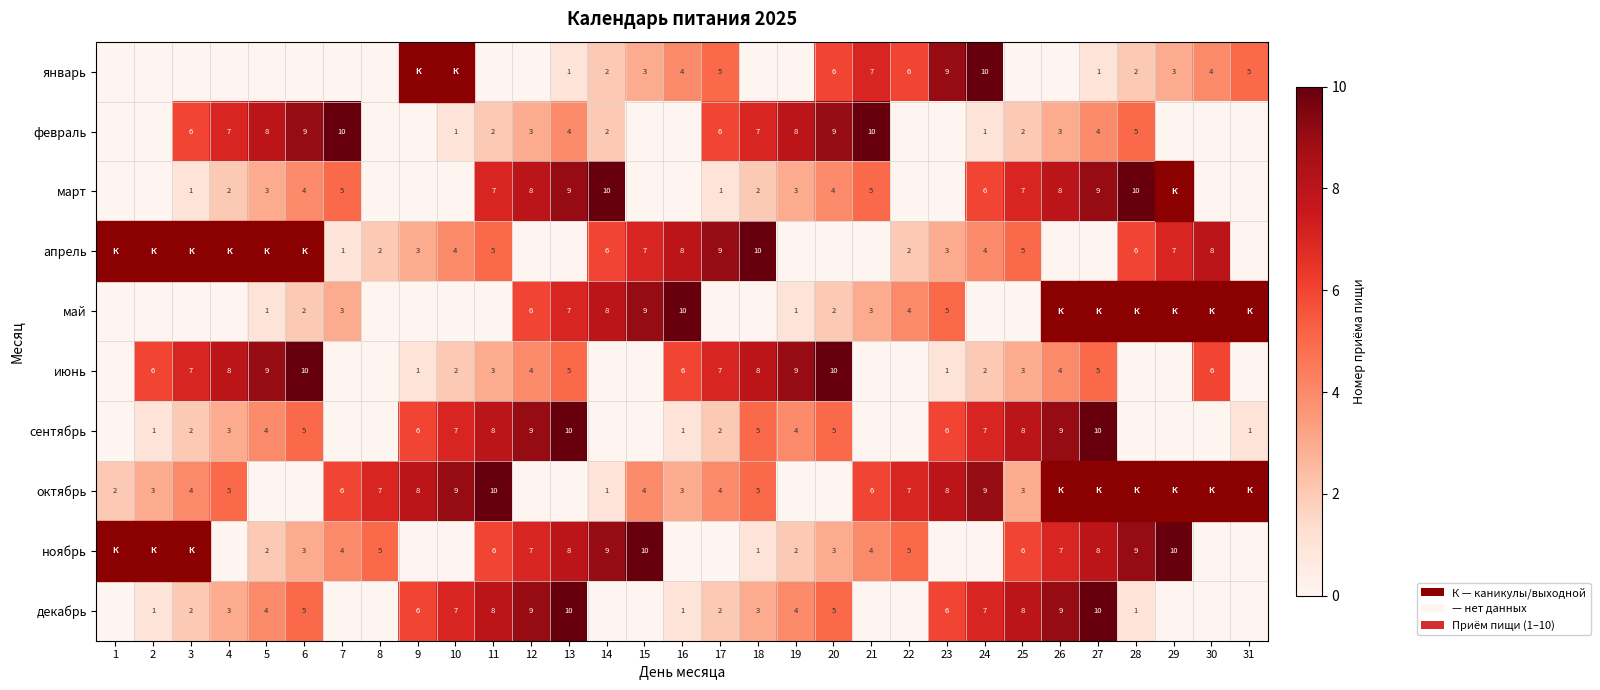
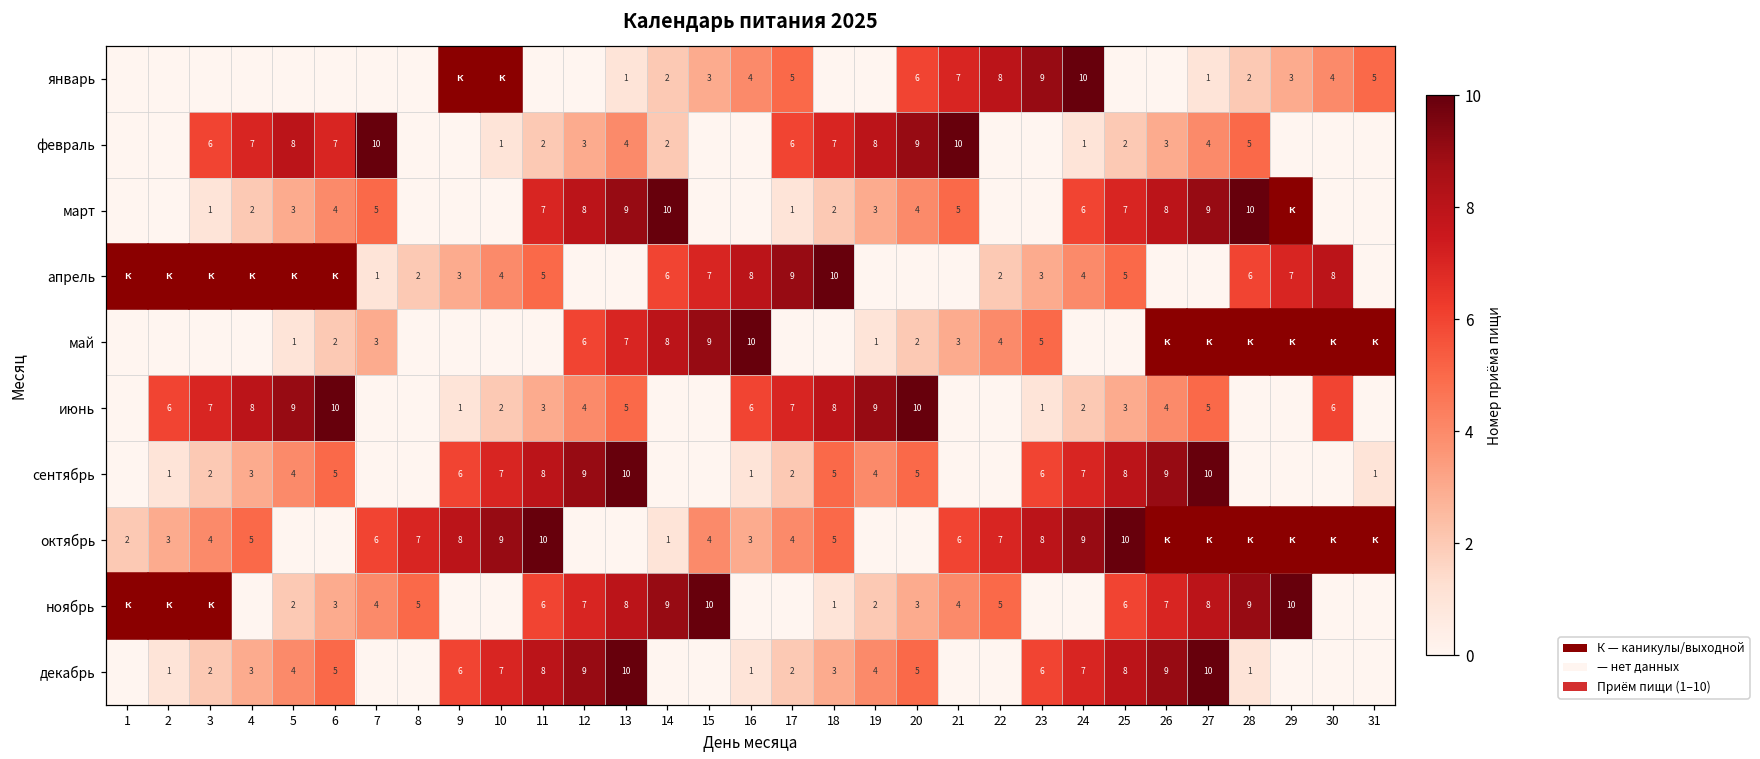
январь, 22: 6 -> 8
февраль, 6: 9 -> 7
октябрь, 25: 3 -> 10
